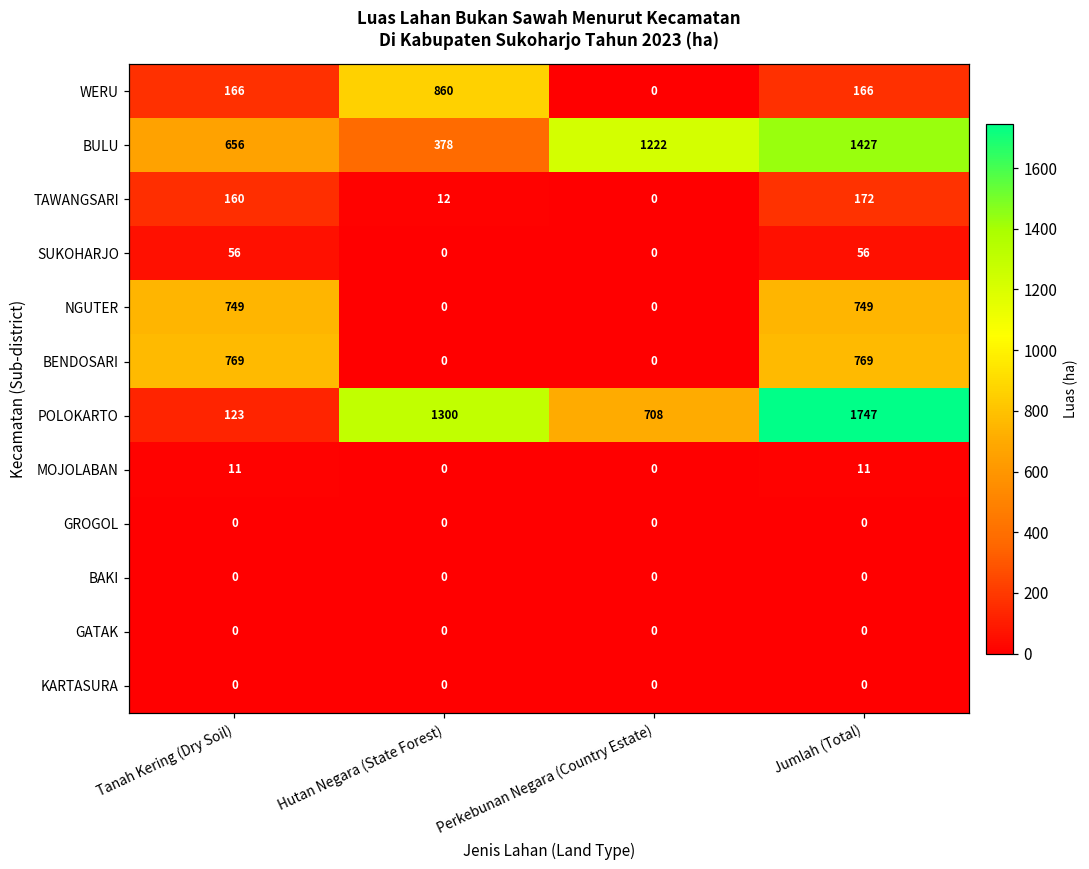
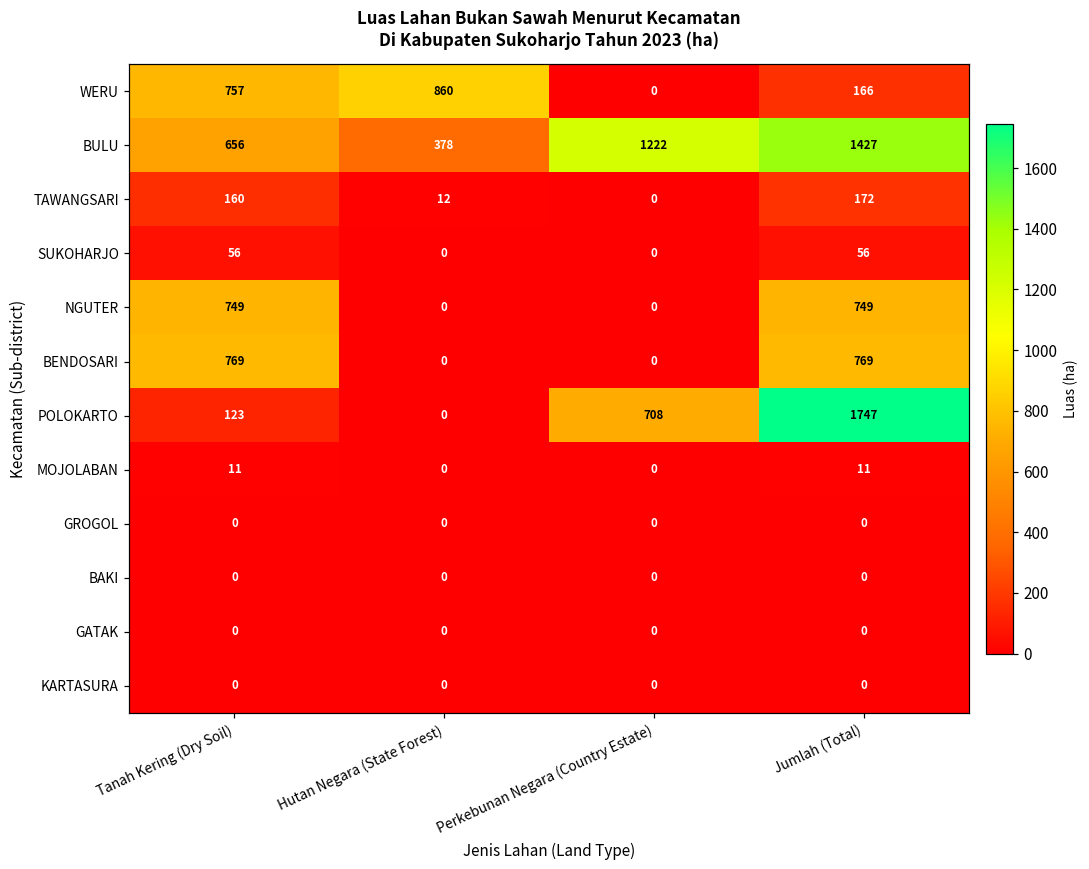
WERU, Tanah Kering (Dry Soil): 166 -> 757
POLOKARTO, Hutan Negara (State Forest): 1300 -> 0
